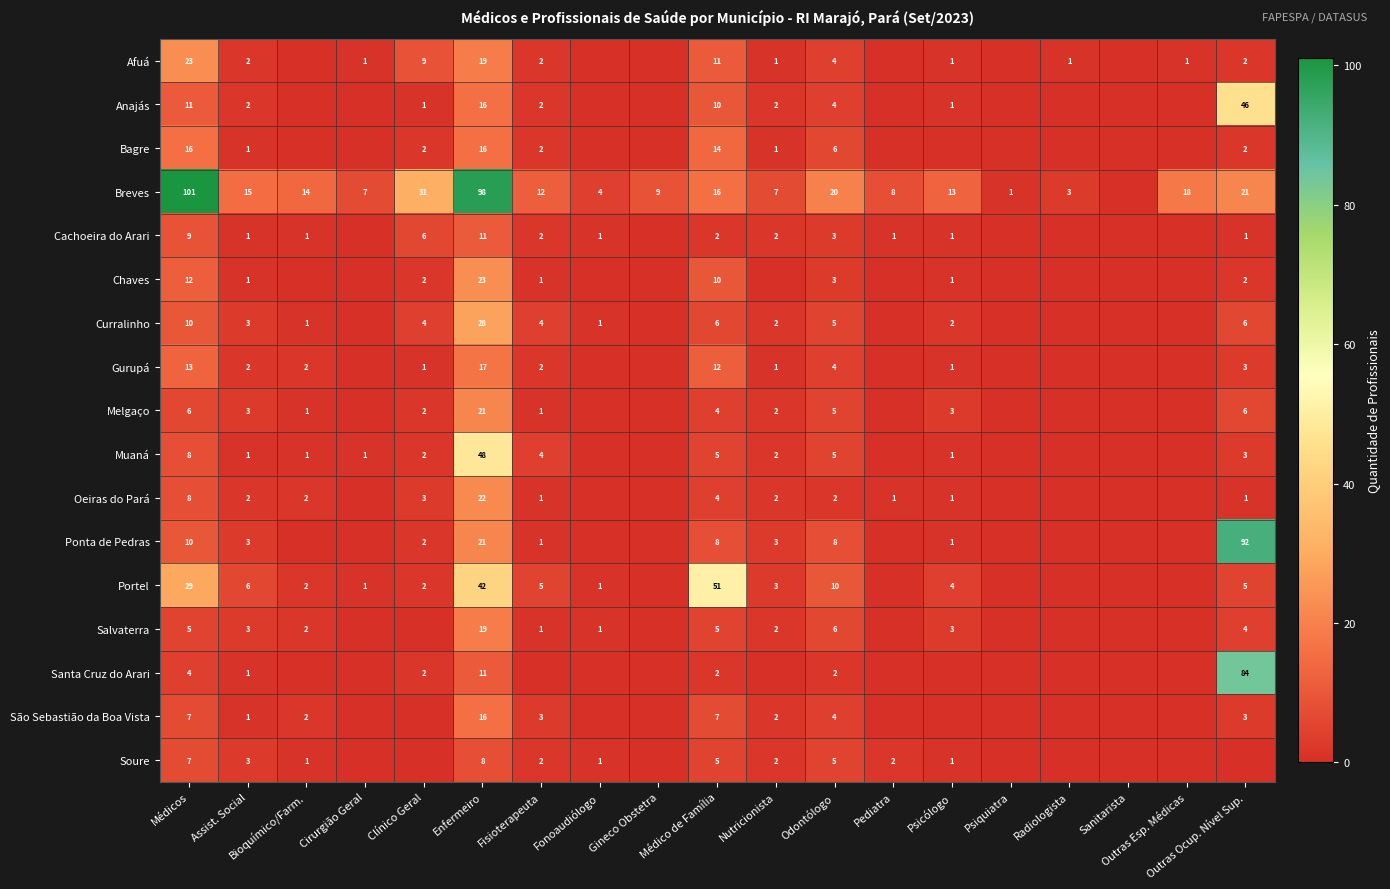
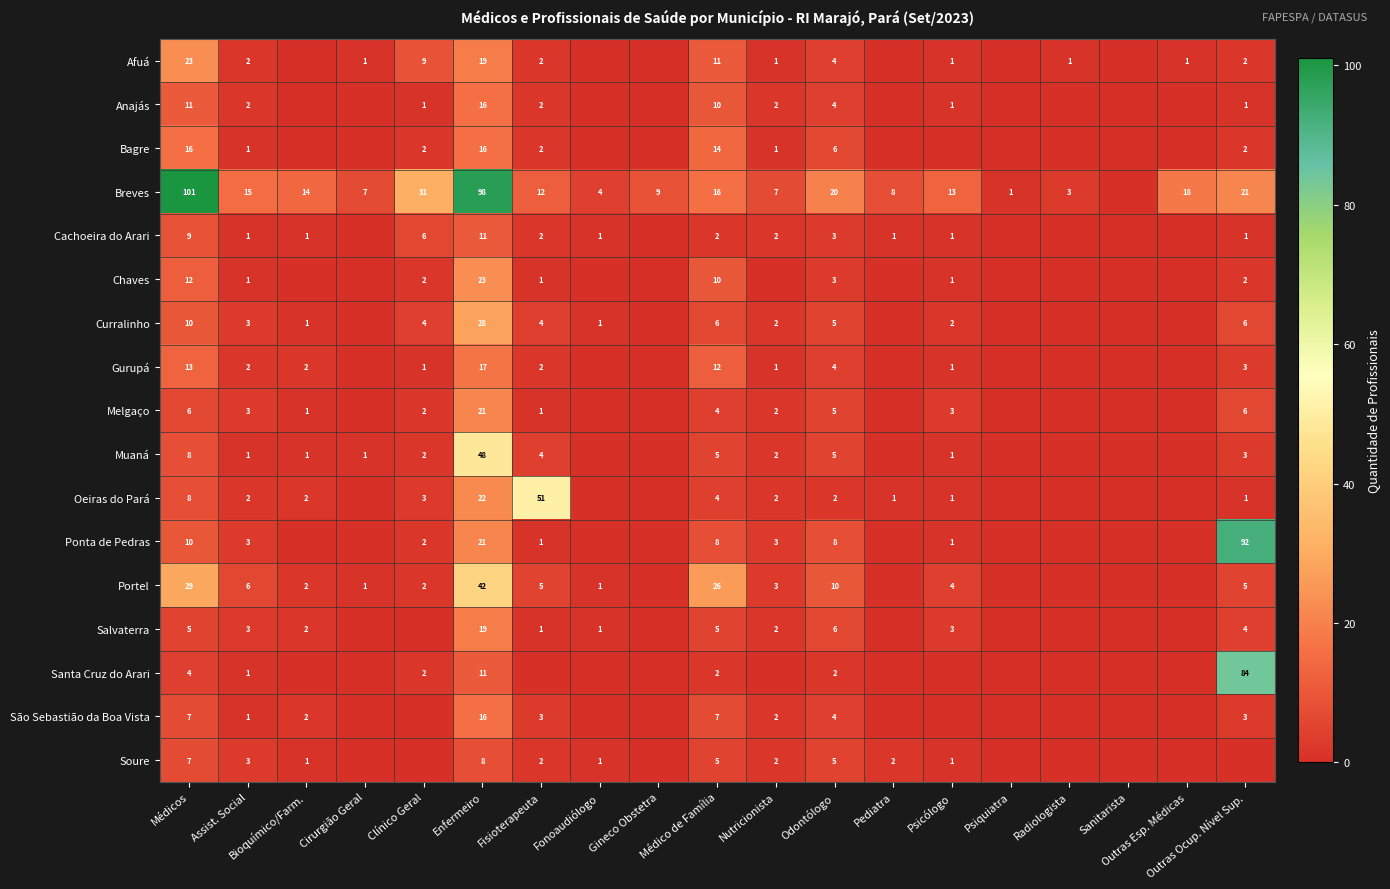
Anajás, Outras Ocup. Nível Sup.: 46 -> 1
Oeiras do Pará, Fisioterapeuta: 1 -> 51
Portel, Médico de Família: 51 -> 26
